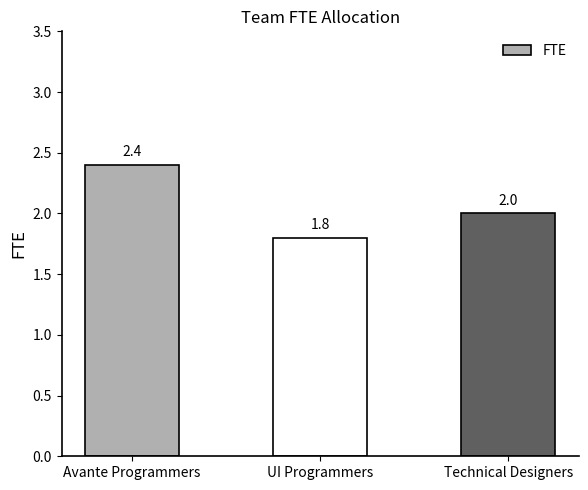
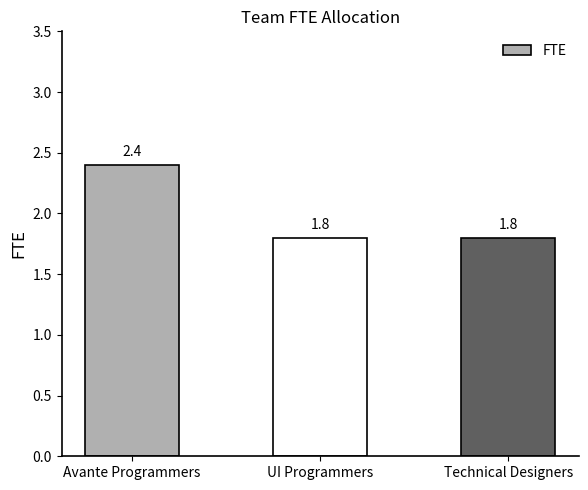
Technical Designers: 2.0 -> 1.8
